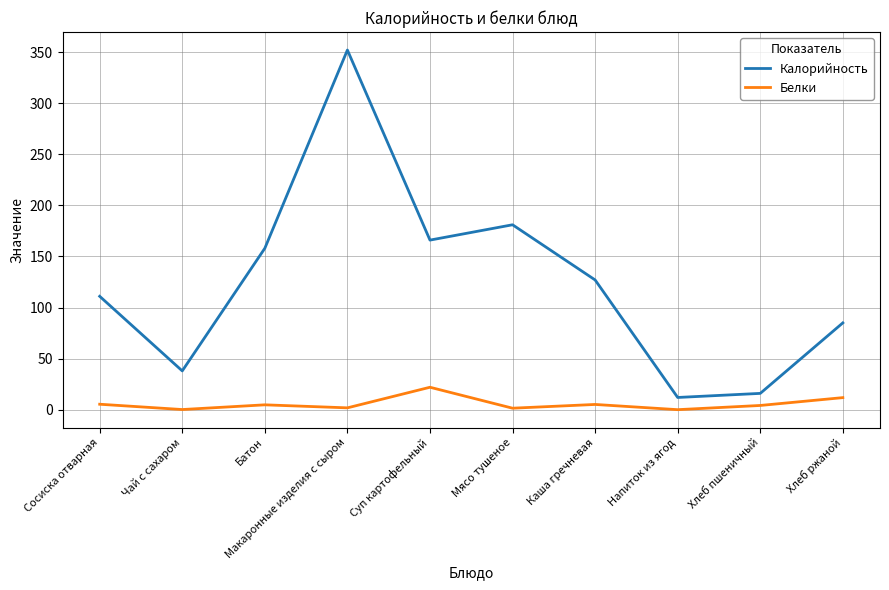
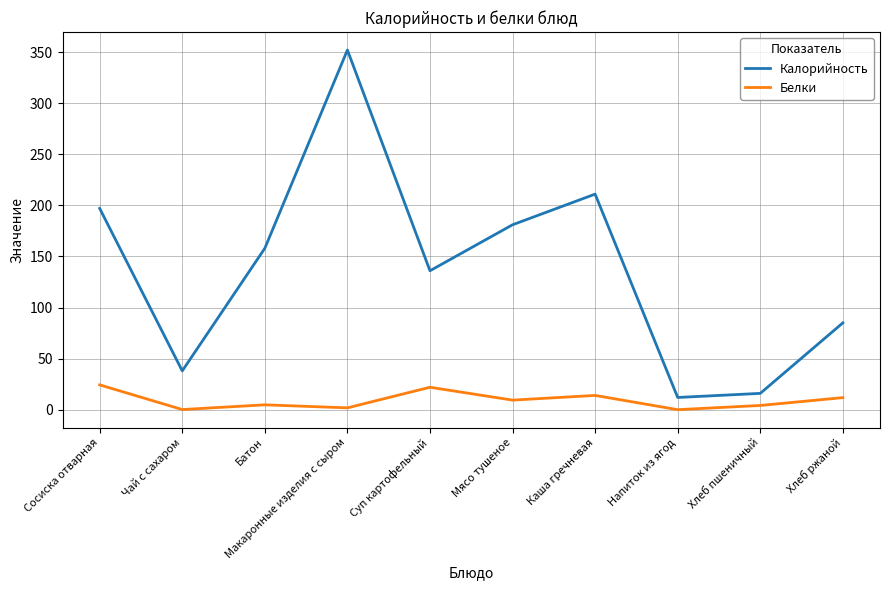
Калорийность, Сосиска отварная: 111 -> 197
Белки, Сосиска отварная: 5 -> 24
Калорийность, Суп картофельный: 166 -> 136
Белки, Мясо тушеное: 2 -> 9
Калорийность, Каша гречневая: 127 -> 211
Белки, Каша гречневая: 5 -> 14
